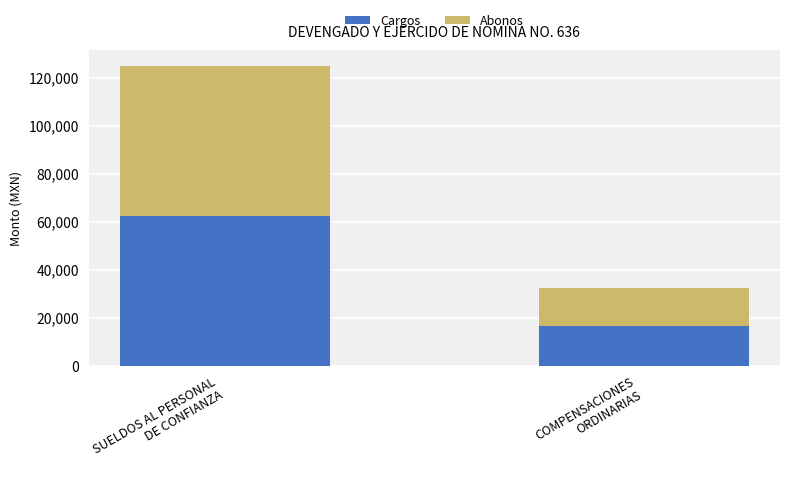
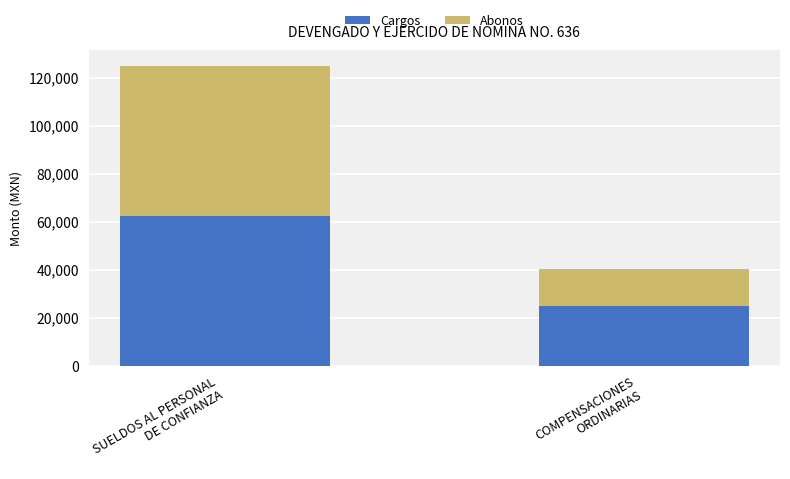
Cargos, COMPENSACIONES ORDINARIAS: 17,000 -> 25,000
